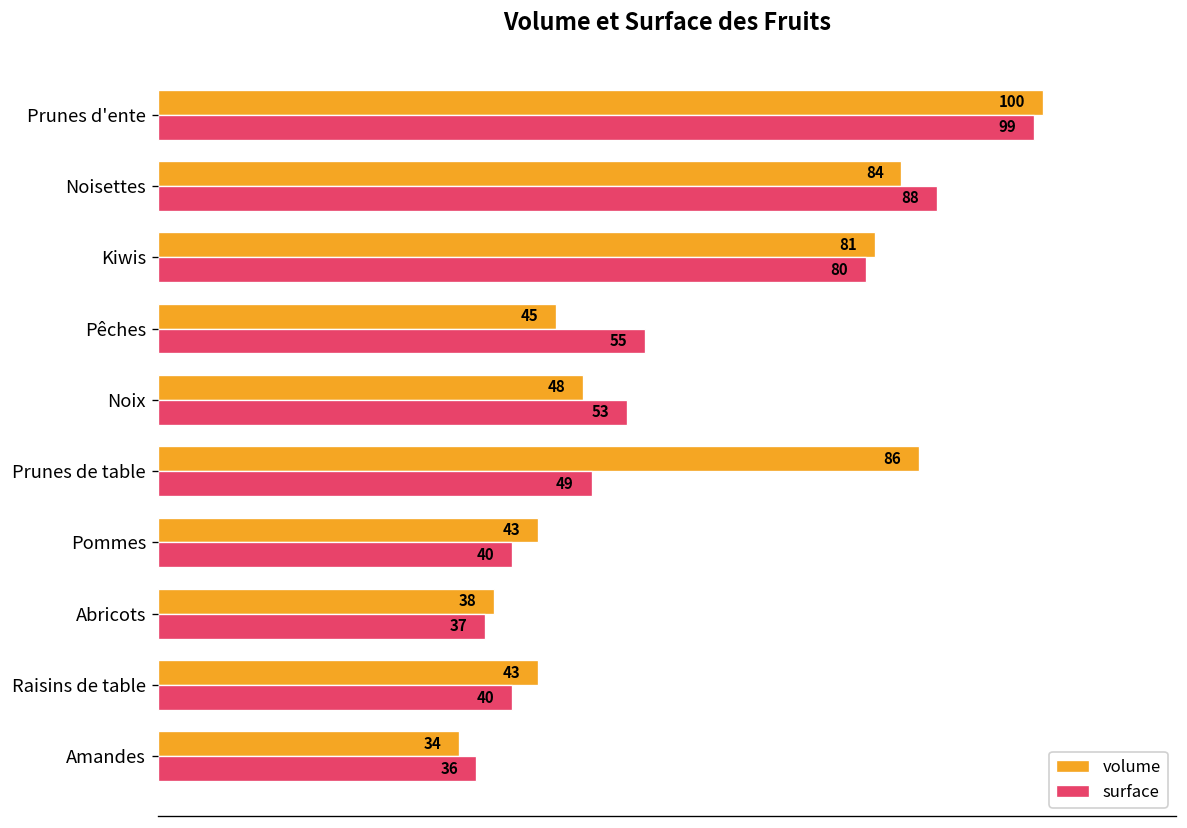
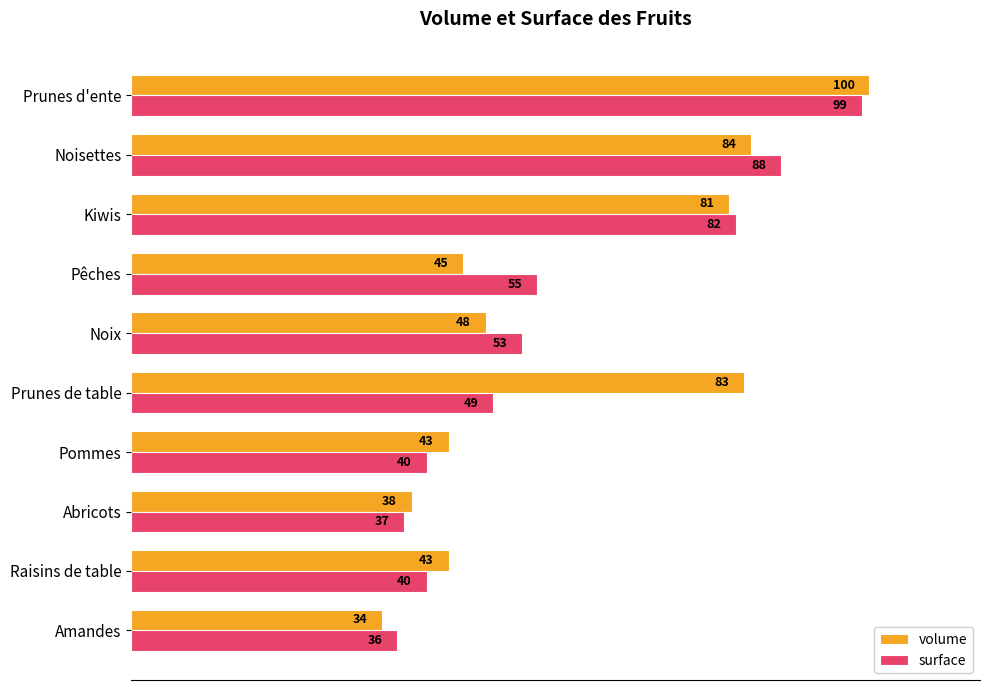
surface, Kiwis: 80 -> 82
volume, Prunes de table: 86 -> 83
